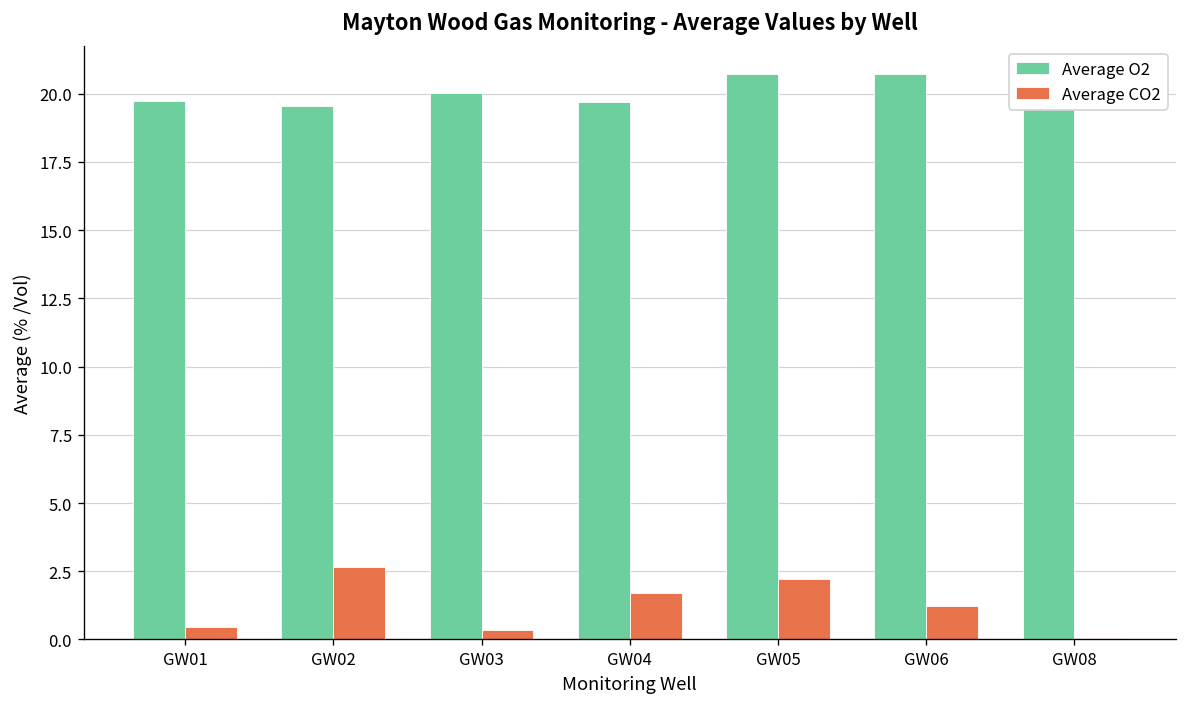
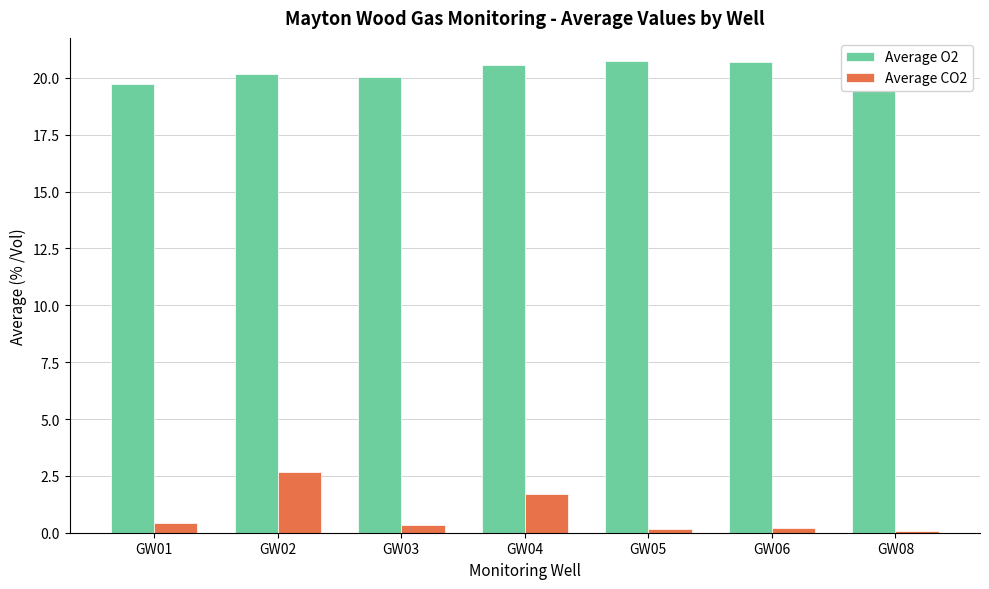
Average O2, GW02: 19.5 -> 20.1
Average O2, GW04: 19.7 -> 20.5
Average CO2, GW05: 2.2 -> 0.1
Average CO2, GW06: 1.2 -> 0.2
